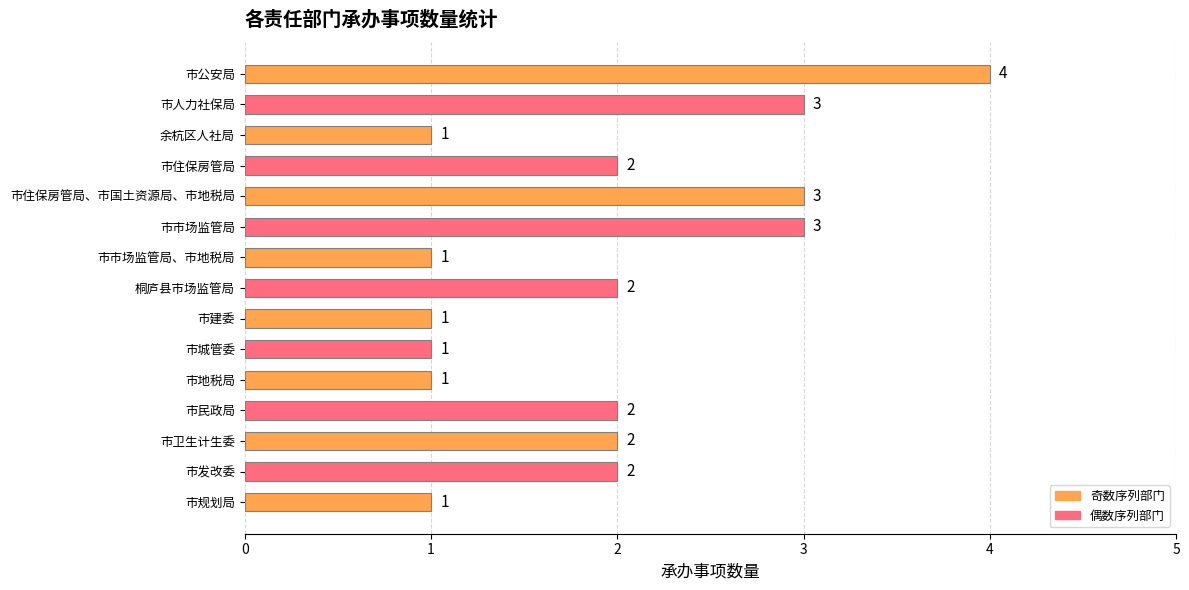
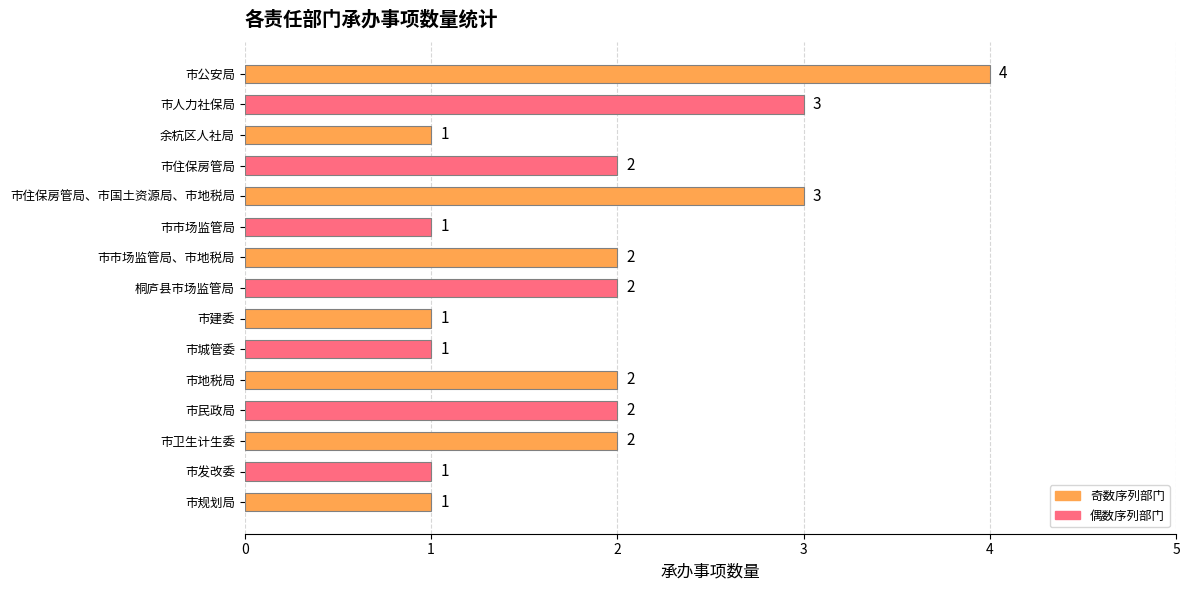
市市场监管局: 3 -> 1
市市场监管局、市地税局: 1 -> 2
市地税局: 1 -> 2
市发改委: 2 -> 1
